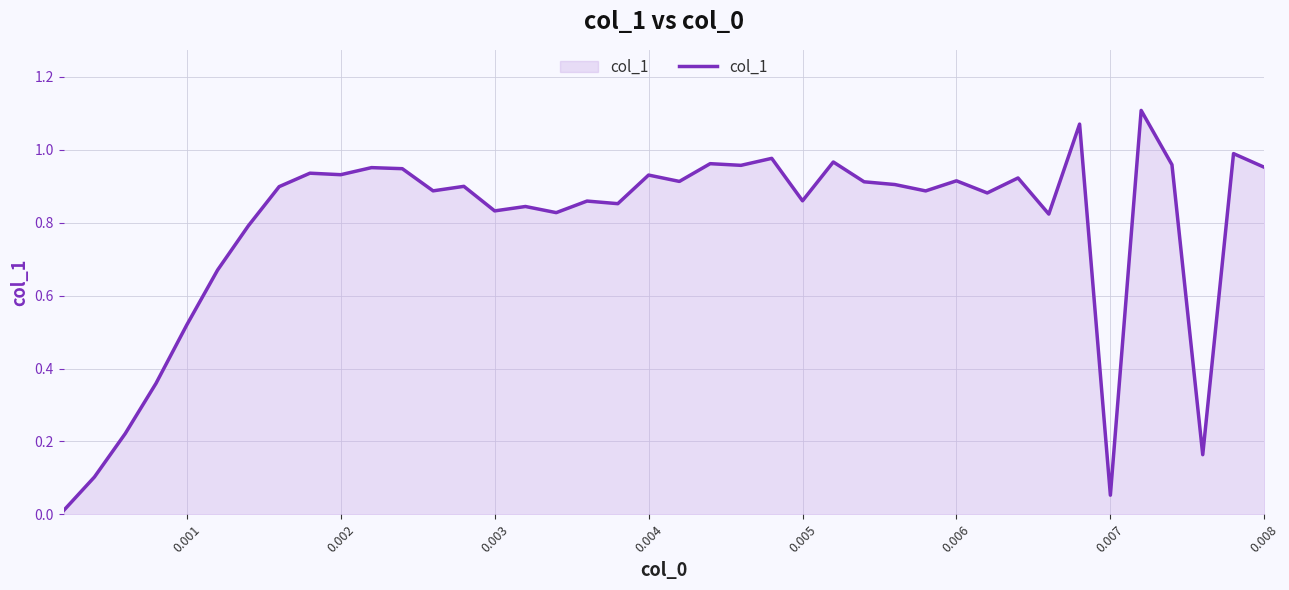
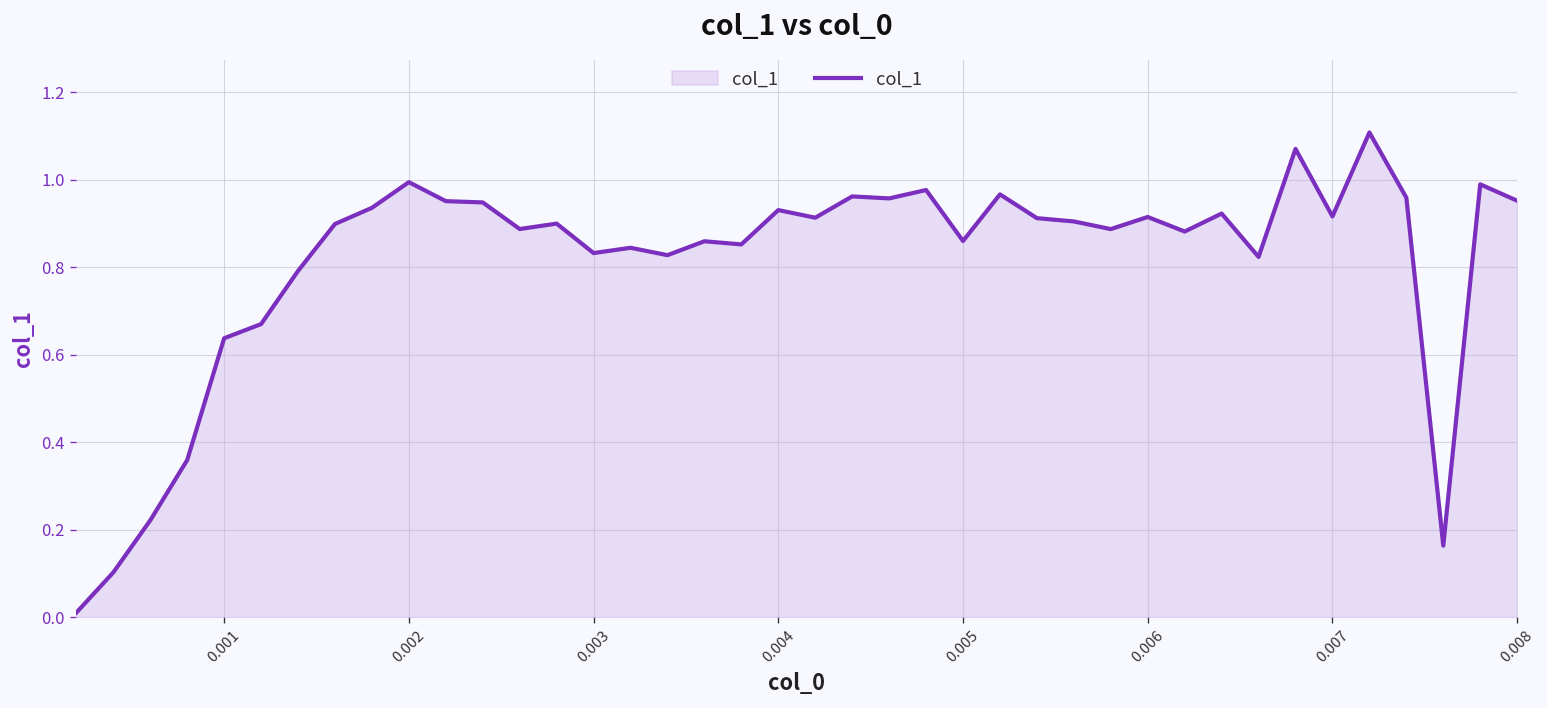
0.001: 0.52 -> 0.64
0.002: 0.93 -> 0.99
0.007: 0.05 -> 0.92
